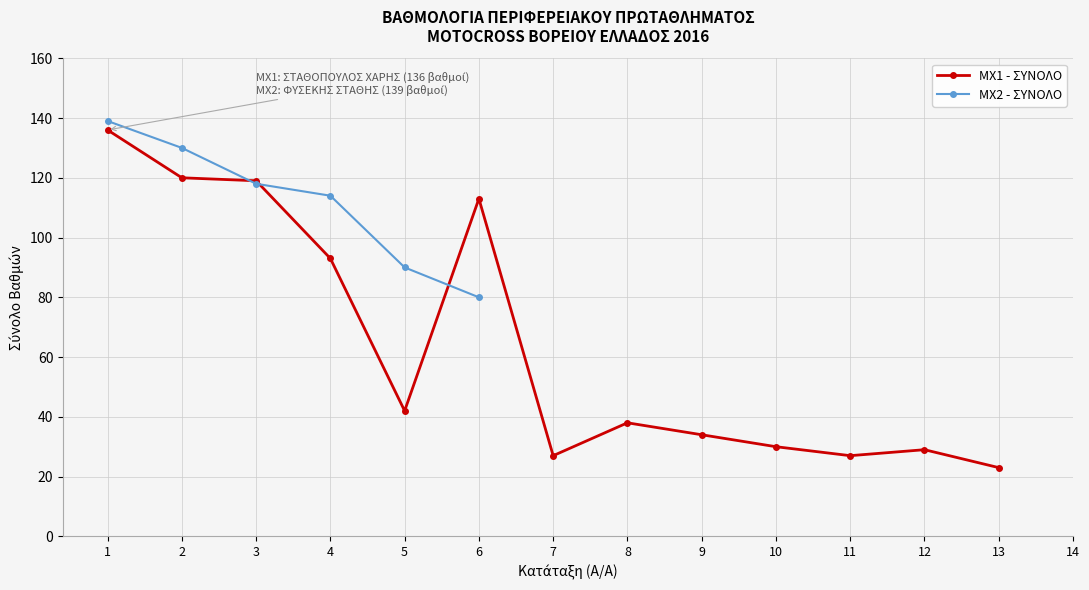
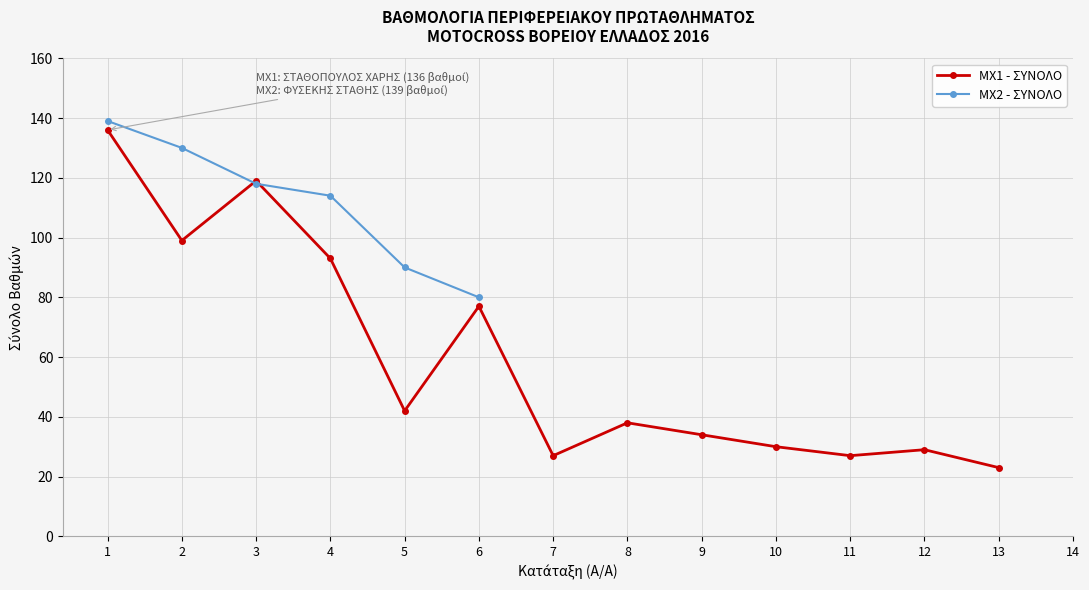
MX1 - ΣΥΝΟΛΟ, 2: 120 -> 99
MX1 - ΣΥΝΟΛΟ, 6: 113 -> 77
